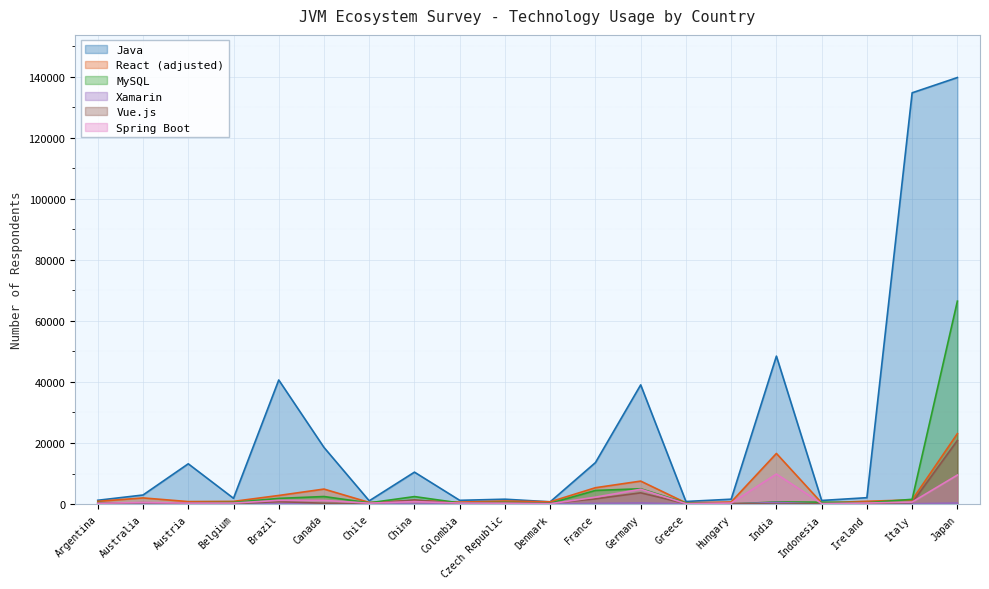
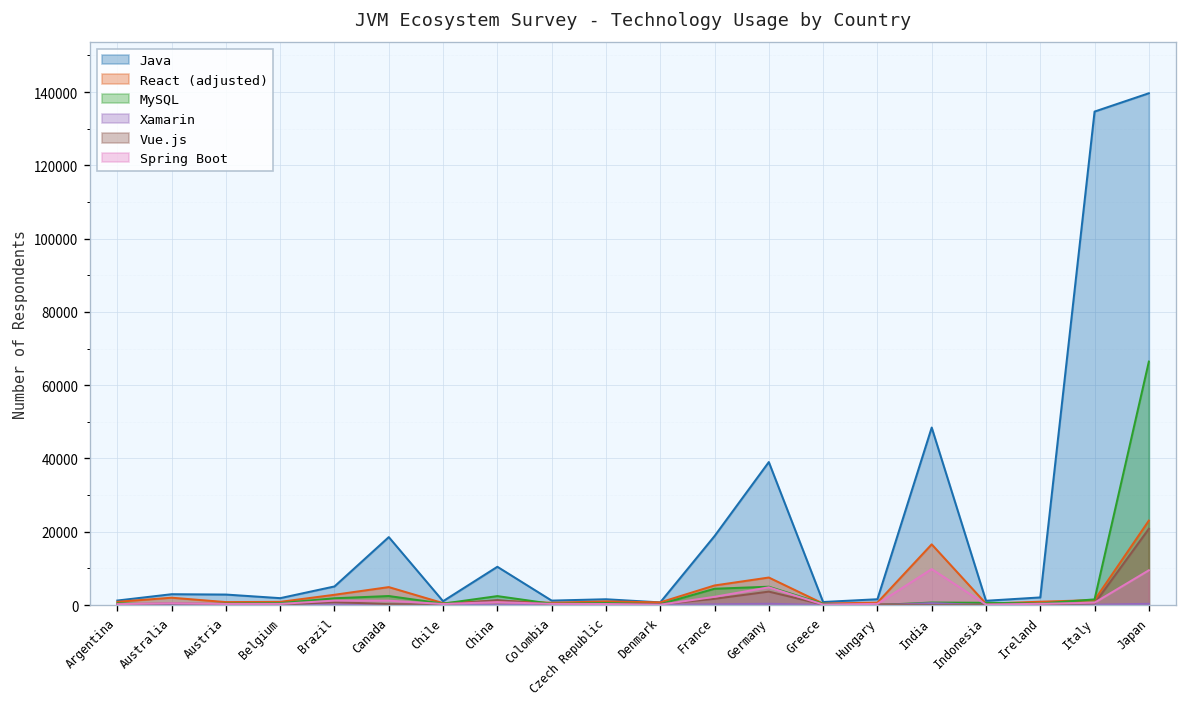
Java, Austria: 13000 -> 3000
Java, Brazil: 41000 -> 5000
Java, France: 14000 -> 19000
